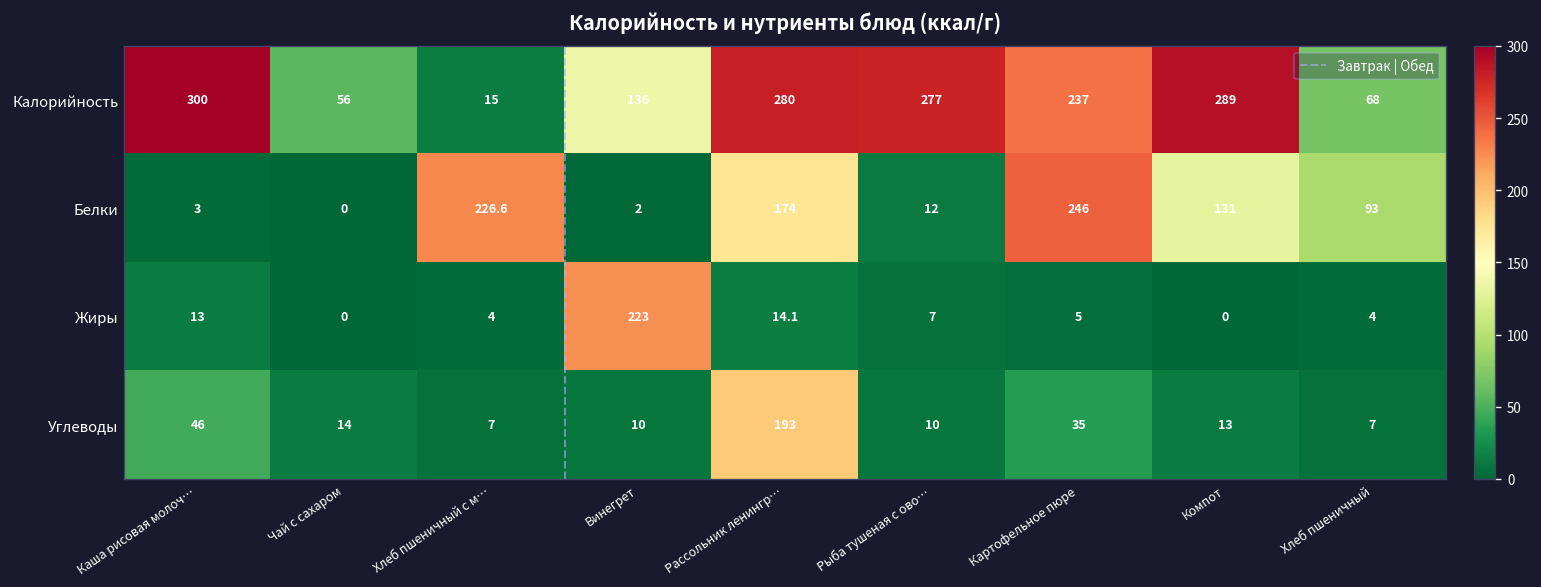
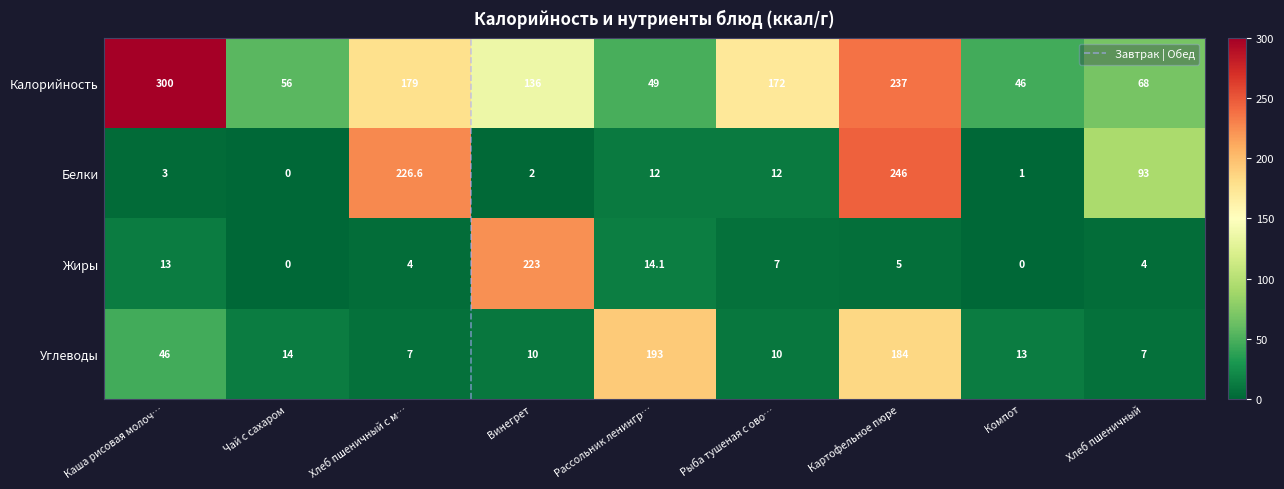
Калорийность, Хлеб пшеничный с м…: 15 -> 179
Калорийность, Рассольник ленингр…: 280 -> 49
Калорийность, Рыба тушеная с ово…: 277 -> 172
Калорийность, Компот: 289 -> 46
Белки, Рассольник ленингр…: 174 -> 12
Белки, Компот: 131 -> 1
Углеводы, Картофельное пюре: 35 -> 184
